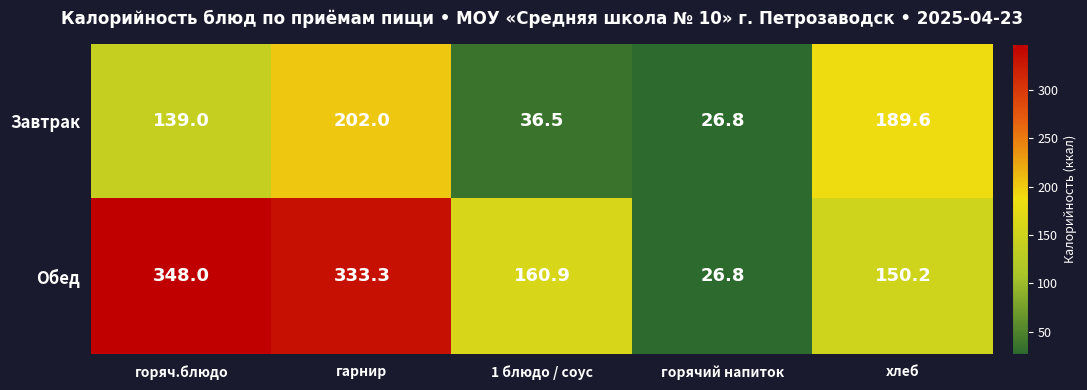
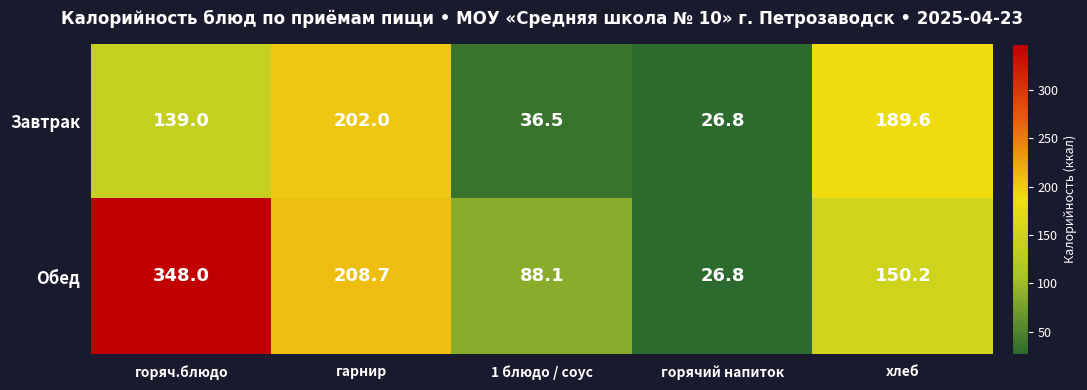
Обед, гарнир: 333.3 -> 208.7
Обед, 1 блюдо / соус: 160.9 -> 88.1
